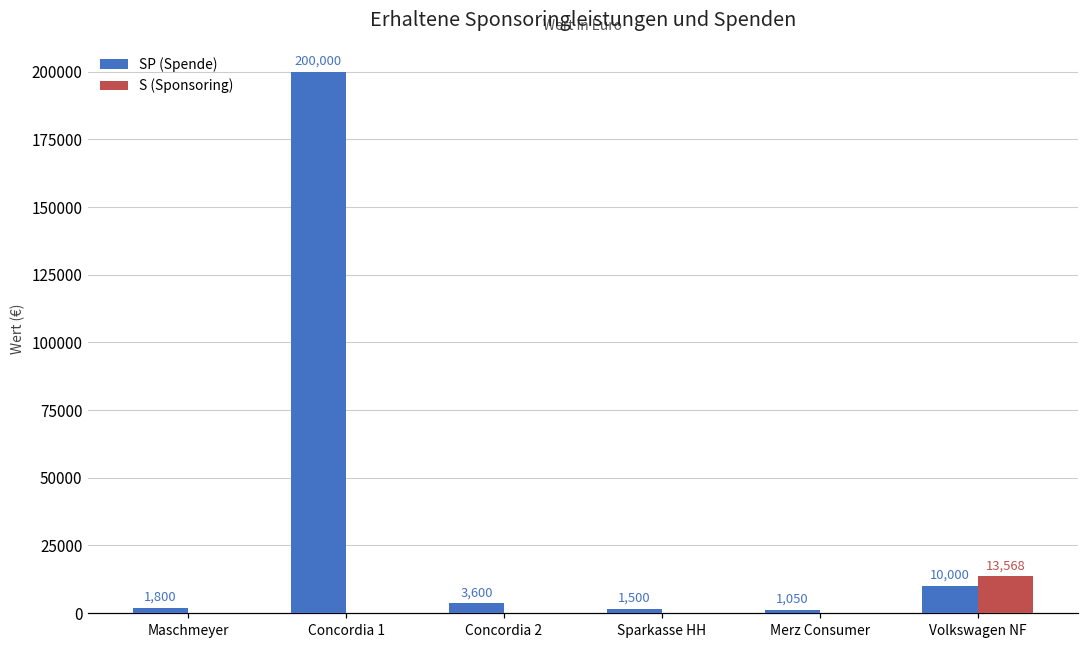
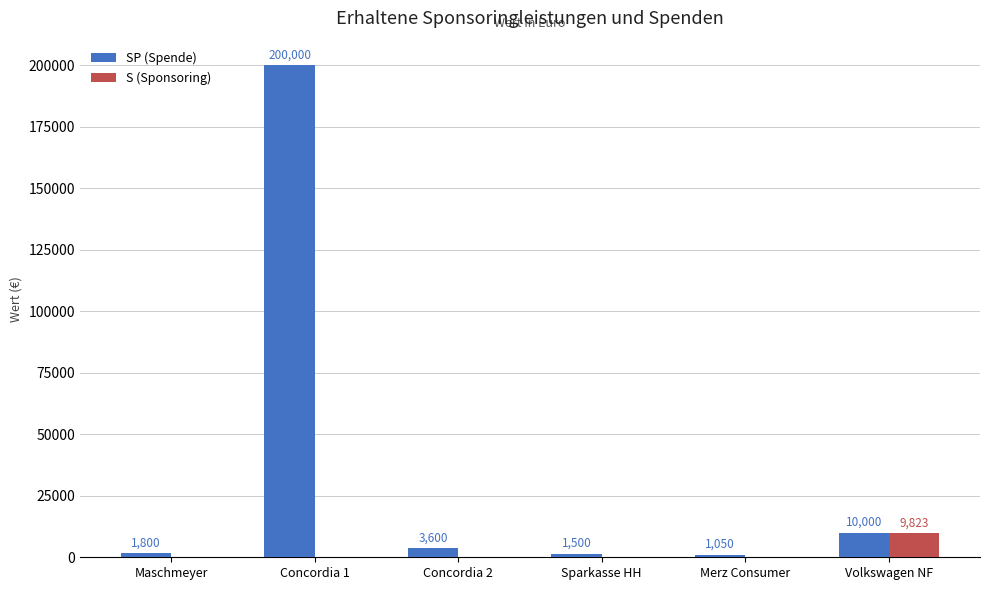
S (Sponsoring), Volkswagen NF: 13,568 -> 9,823
